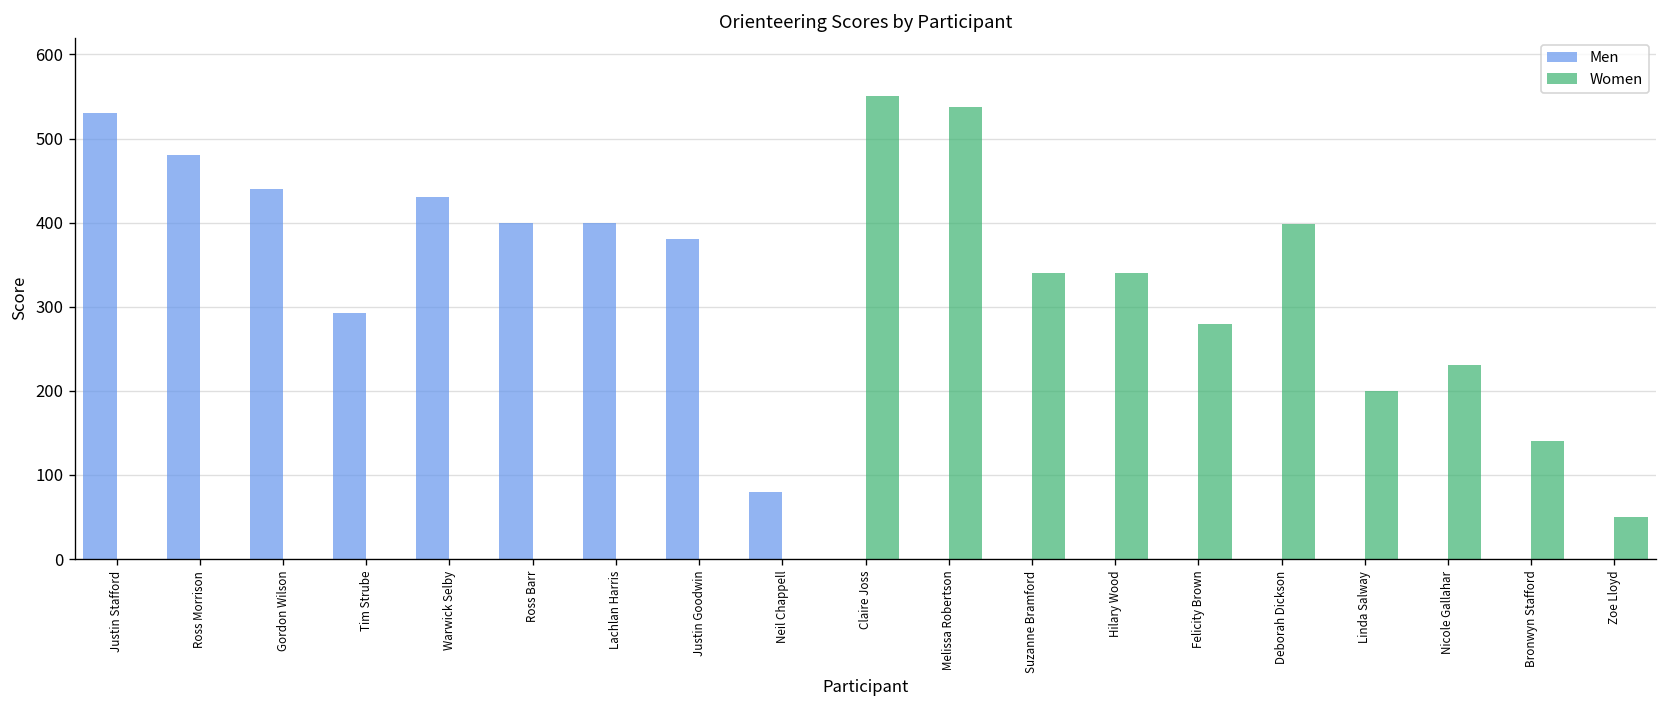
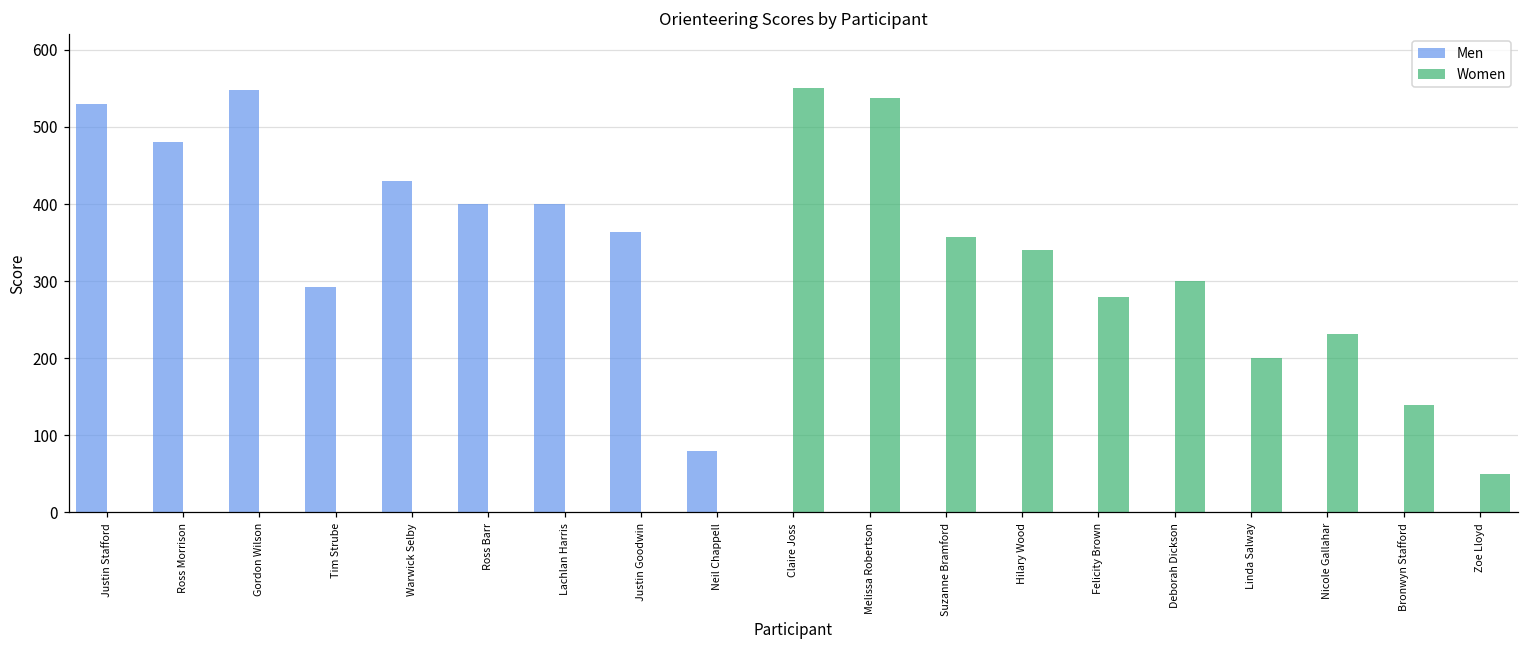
Men, Gordon Wilson: 440 -> 550
Men, Justin Goodwin: 380 -> 360
Women, Suzanne Bramford: 340 -> 360
Women, Deborah Dickson: 400 -> 300
